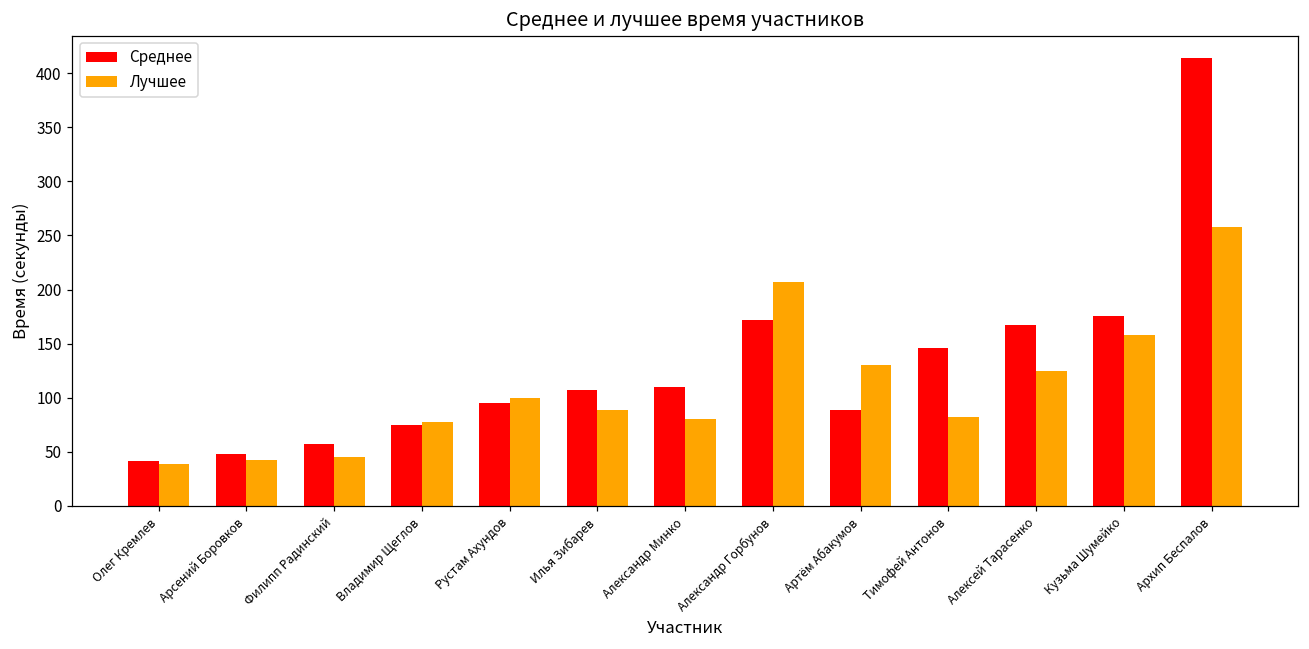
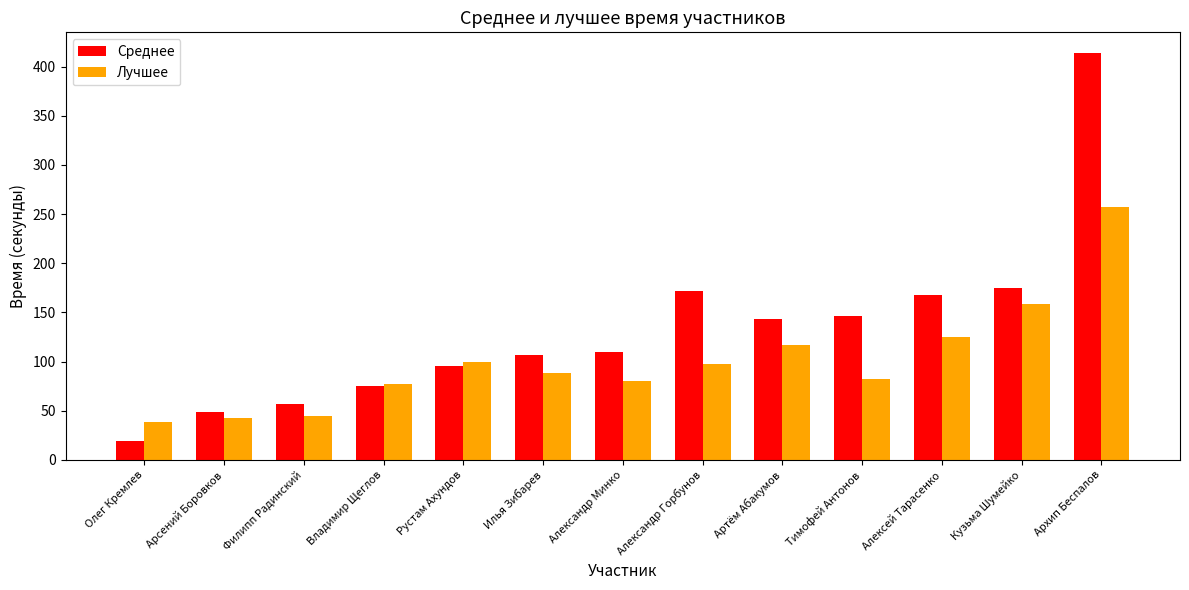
Среднее, Олег Кремлев: 40 -> 20
Лучшее, Александр Горбунов: 210 -> 100
Среднее, Артём Абакумов: 90 -> 140
Лучшее, Артём Абакумов: 130 -> 120
